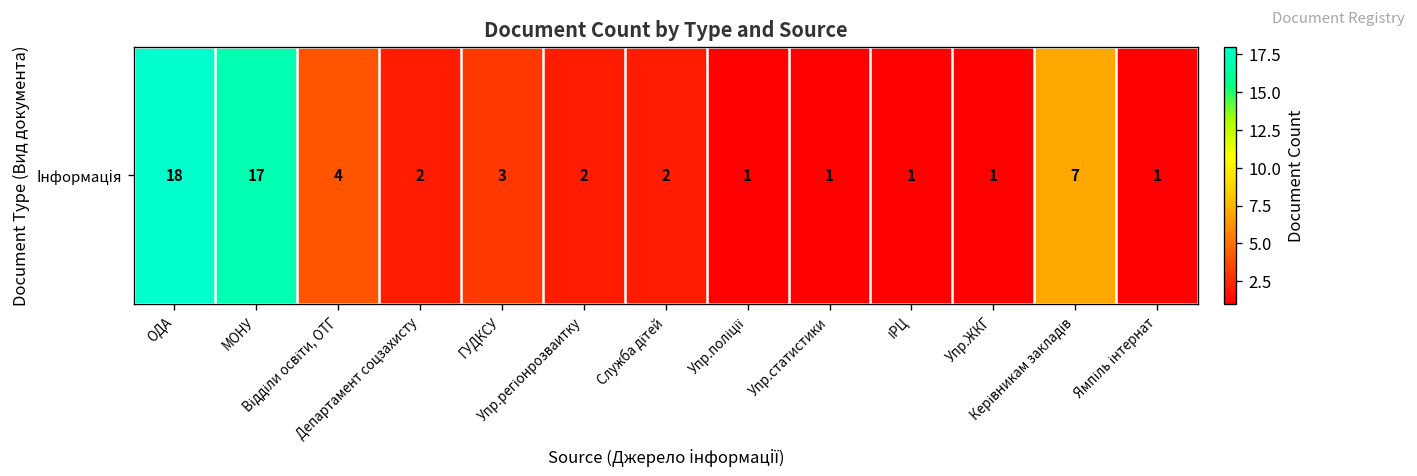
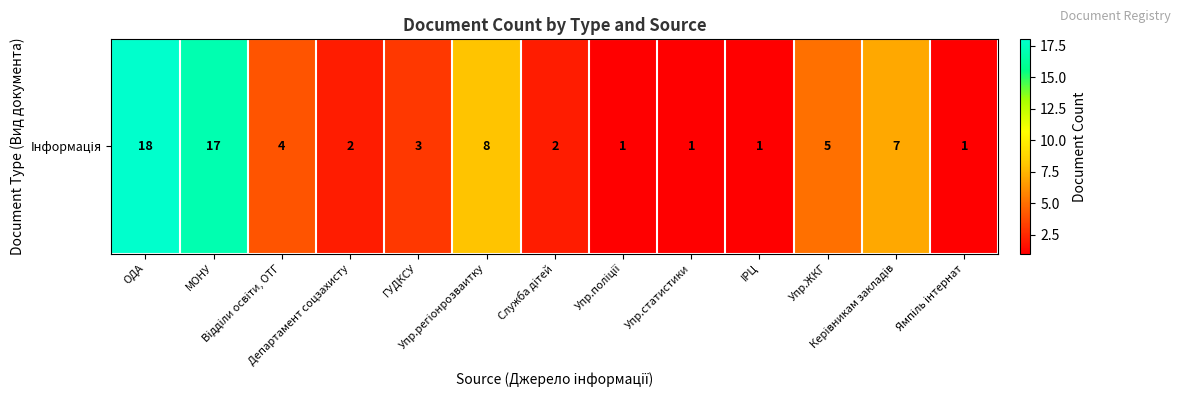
Інформація, Упр.регіонрозваитку: 2 -> 8
Інформація, Упр.ЖКГ: 1 -> 5
